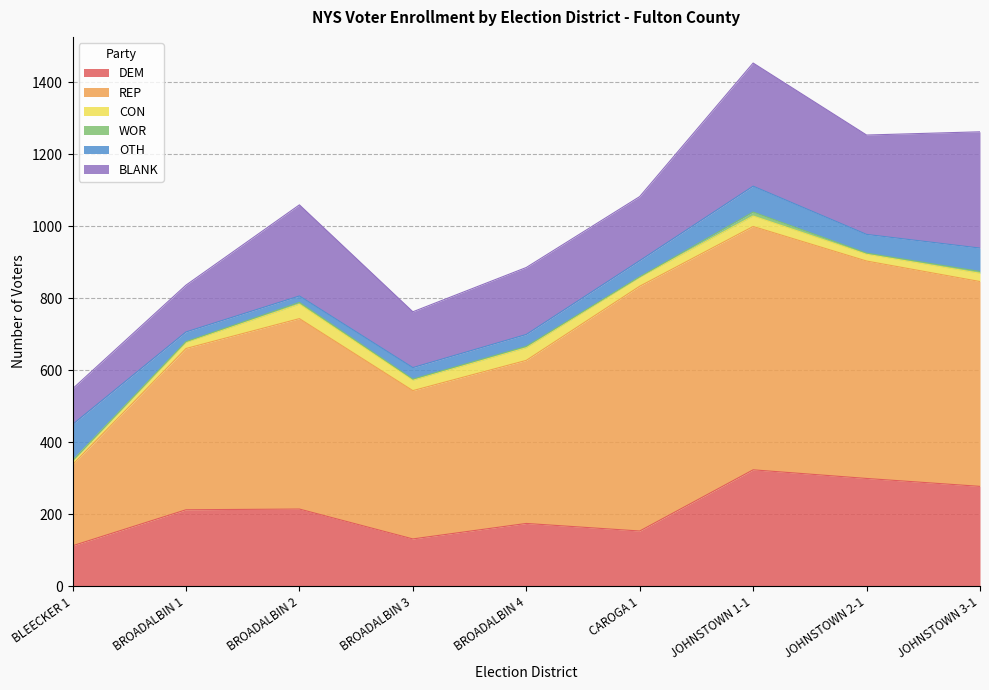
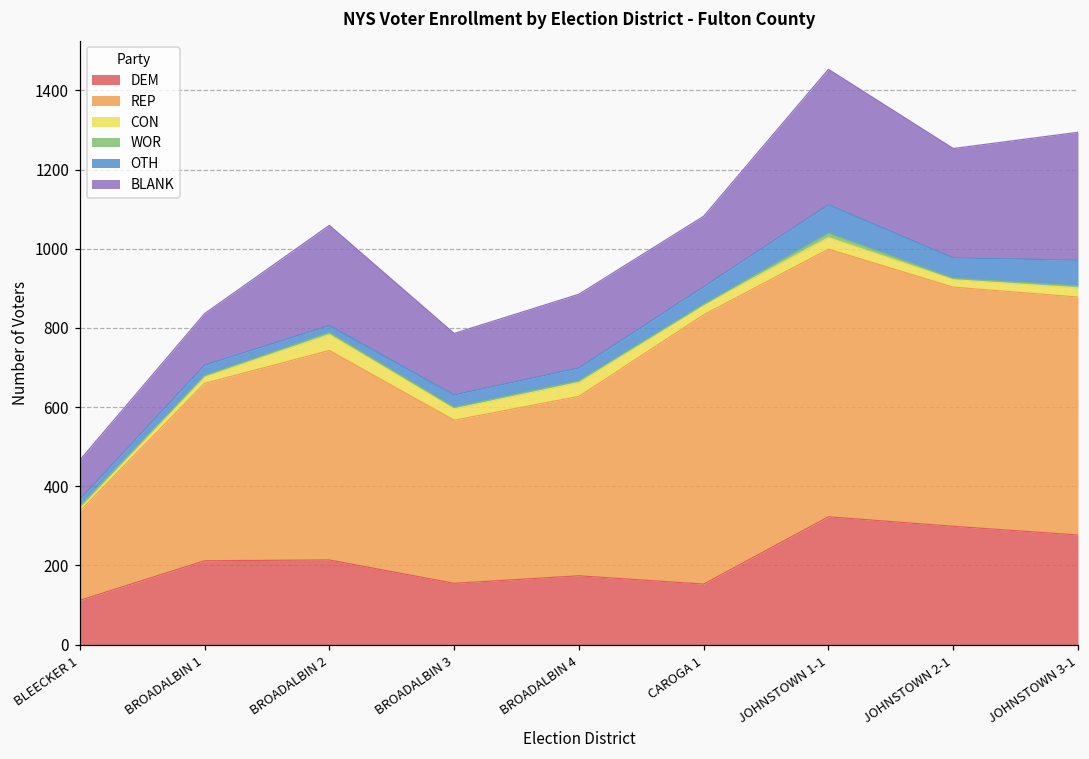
OTH, BLEECKER 1: 100 -> 20
DEM, BROADALBIN 3: 130 -> 160
REP, JOHNSTOWN 3-1: 570 -> 600
